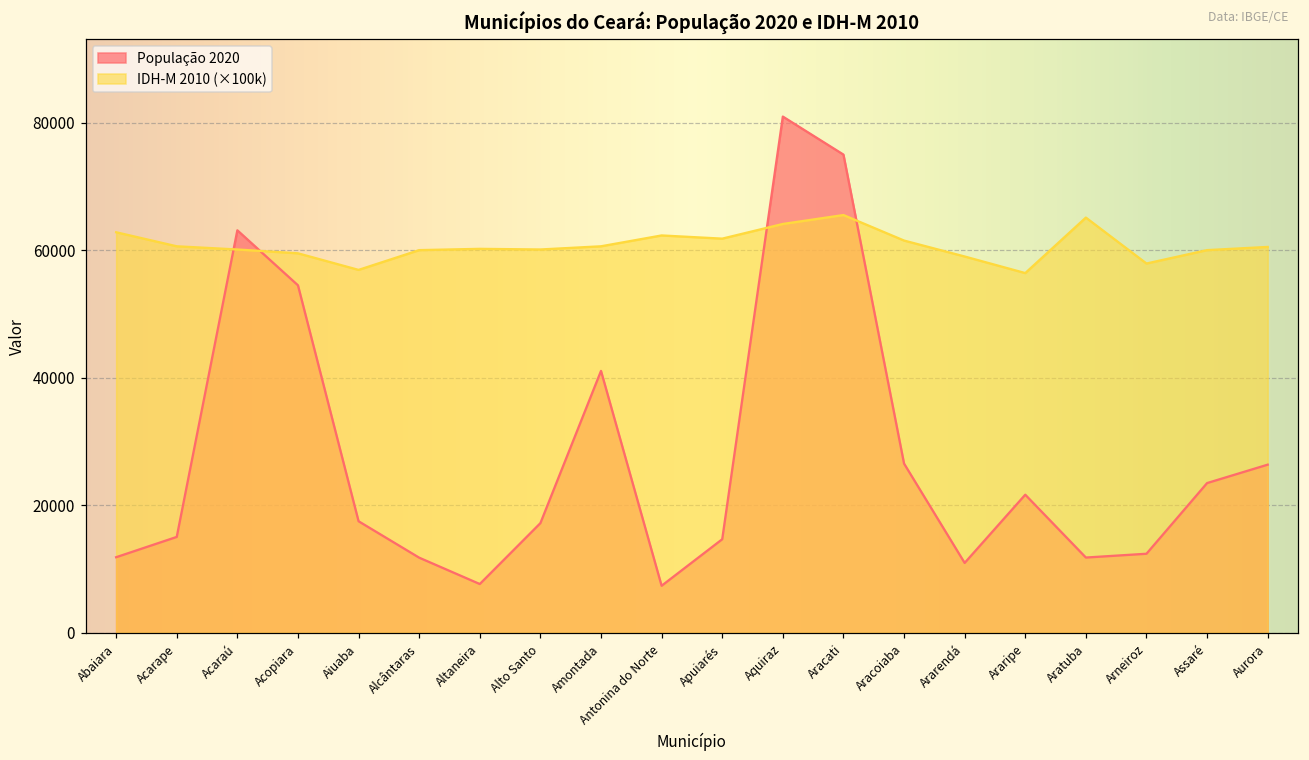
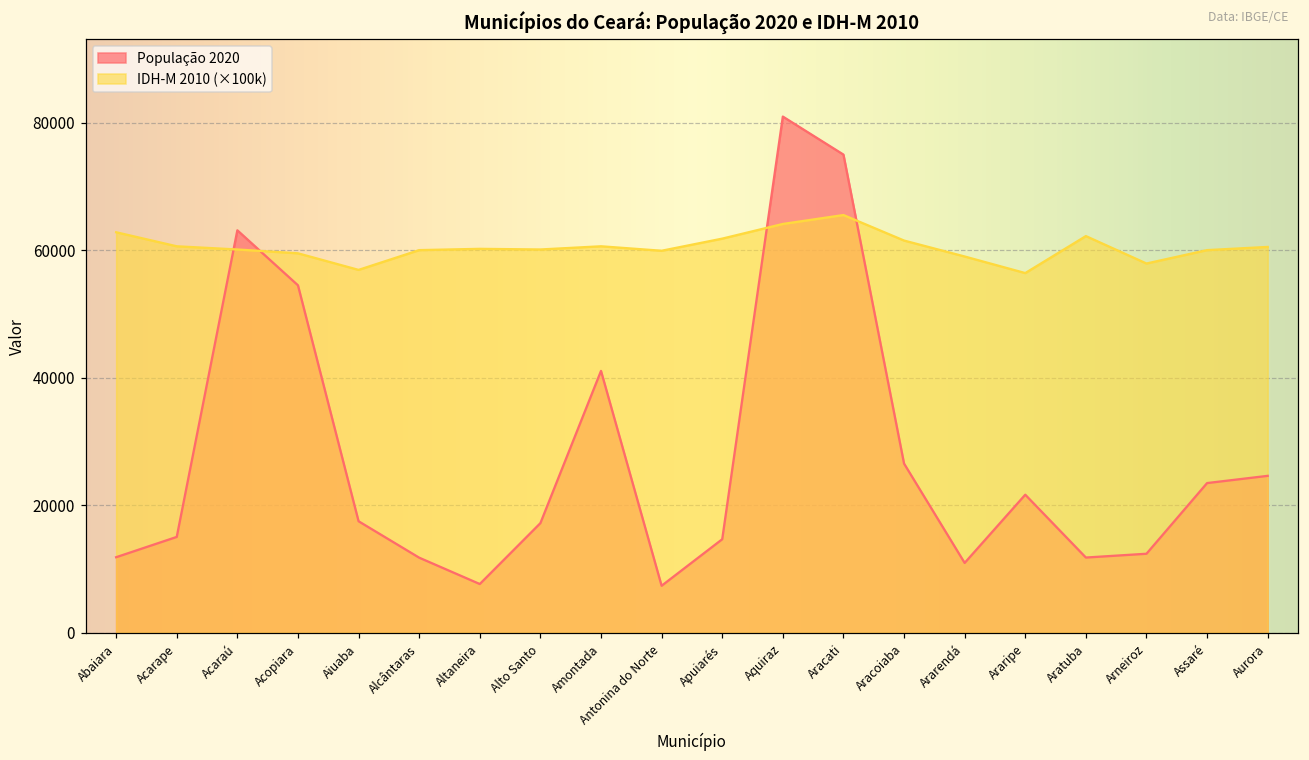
IDH-M 2010 (×100k), Antonina do Norte: 62000 -> 60000
IDH-M 2010 (×100k), Aratuba: 65000 -> 62000
População 2020, Aurora: 26000 -> 25000
